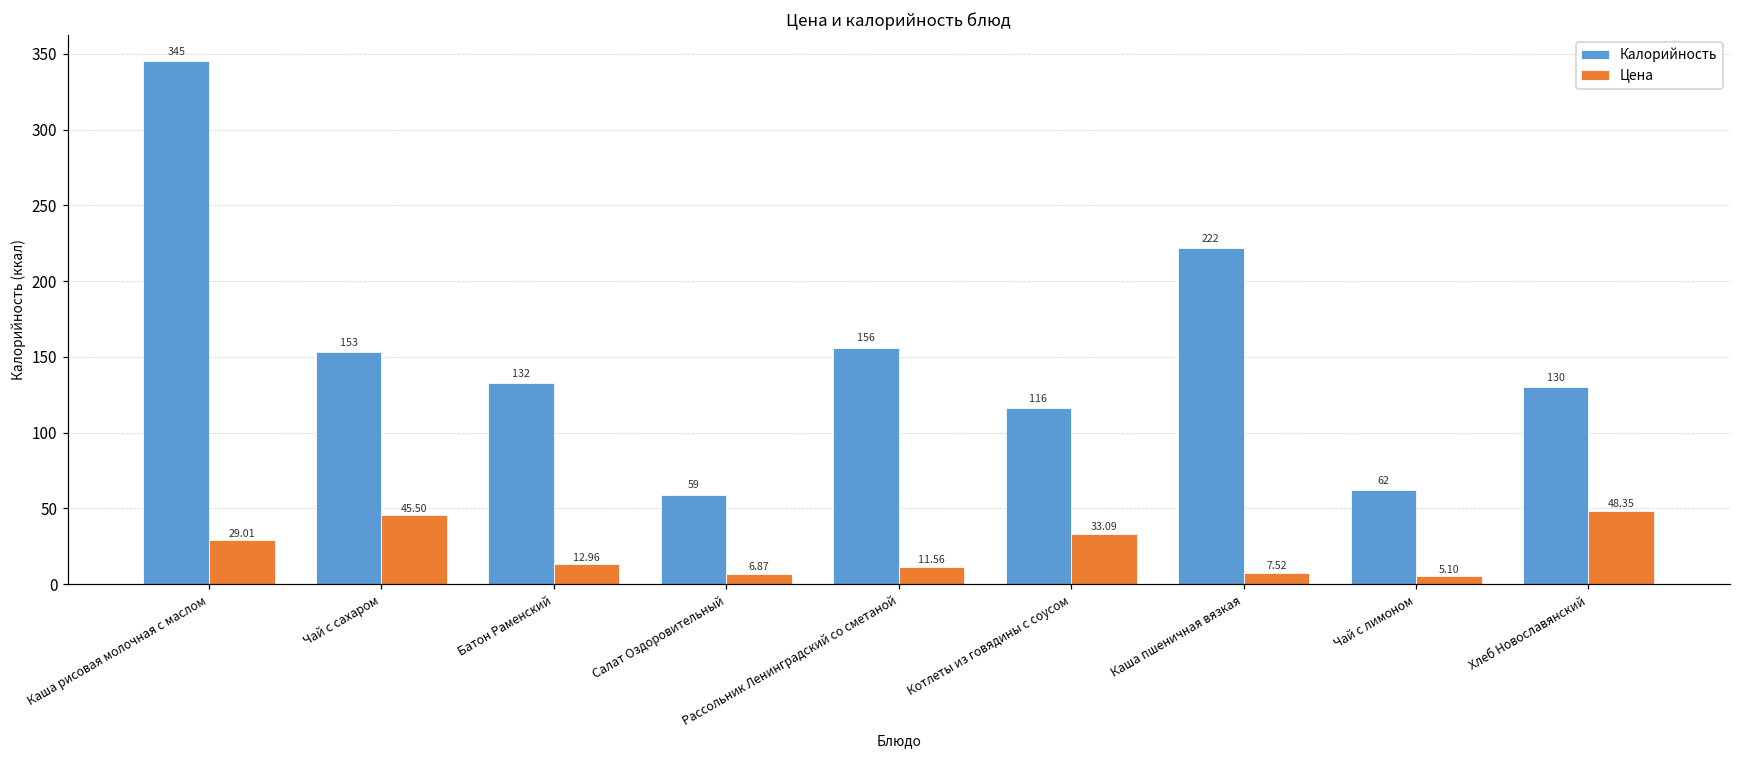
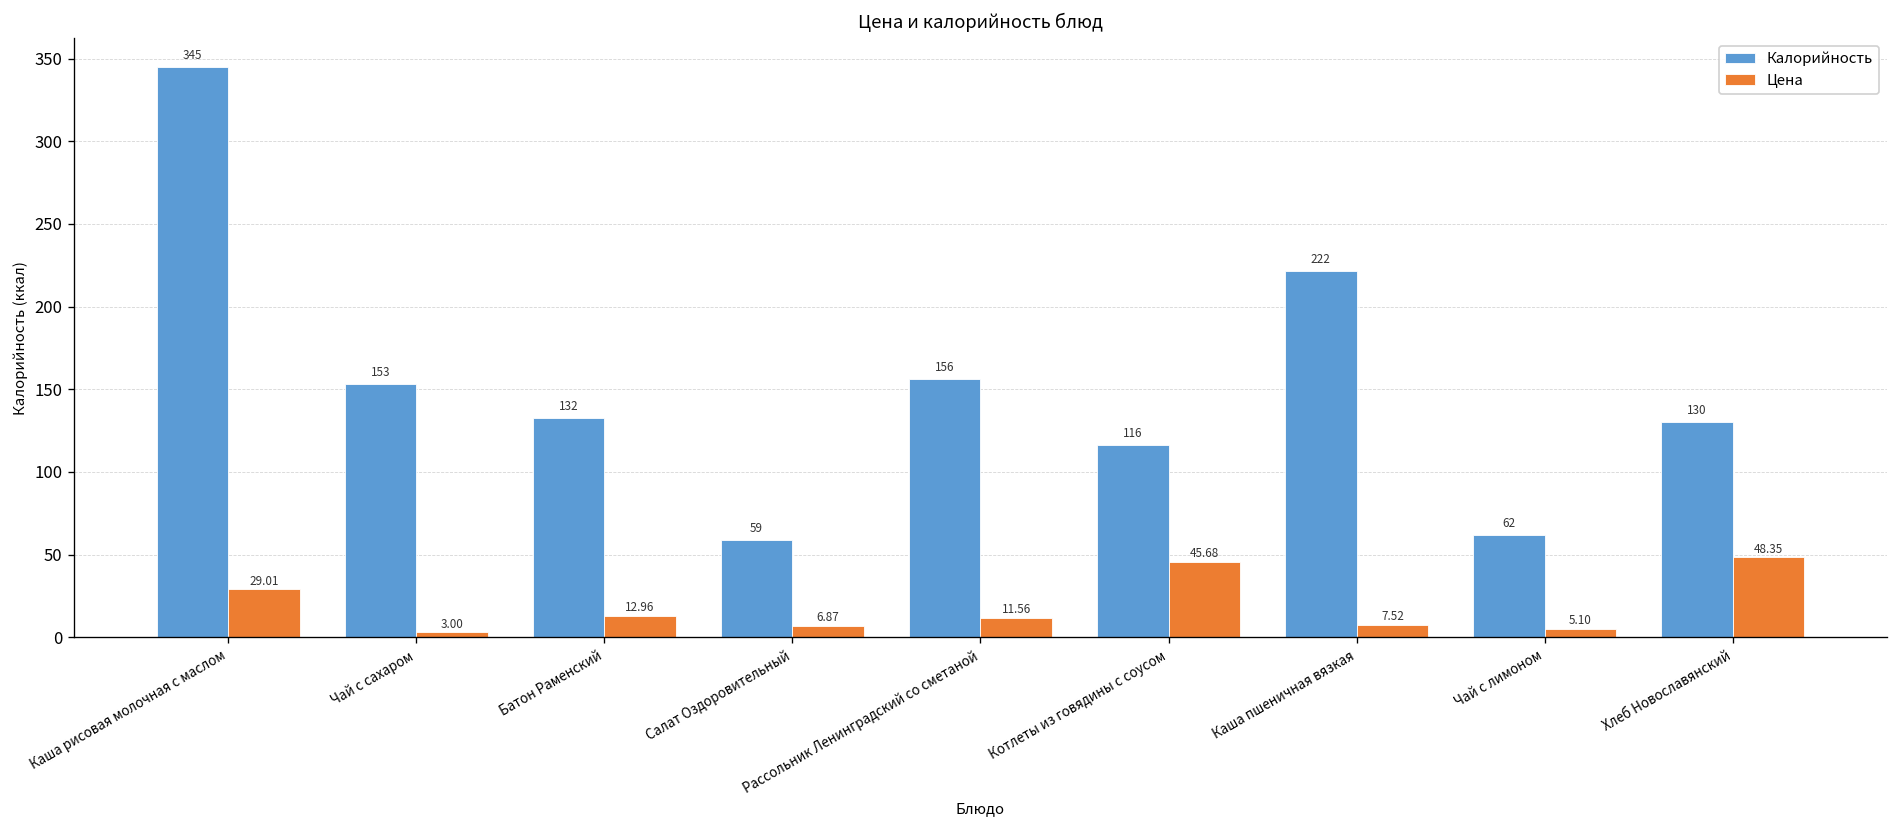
Цена, Чай с сахаром: 45.50 -> 3.00
Цена, Котлеты из говядины с соусом: 33.09 -> 45.68
